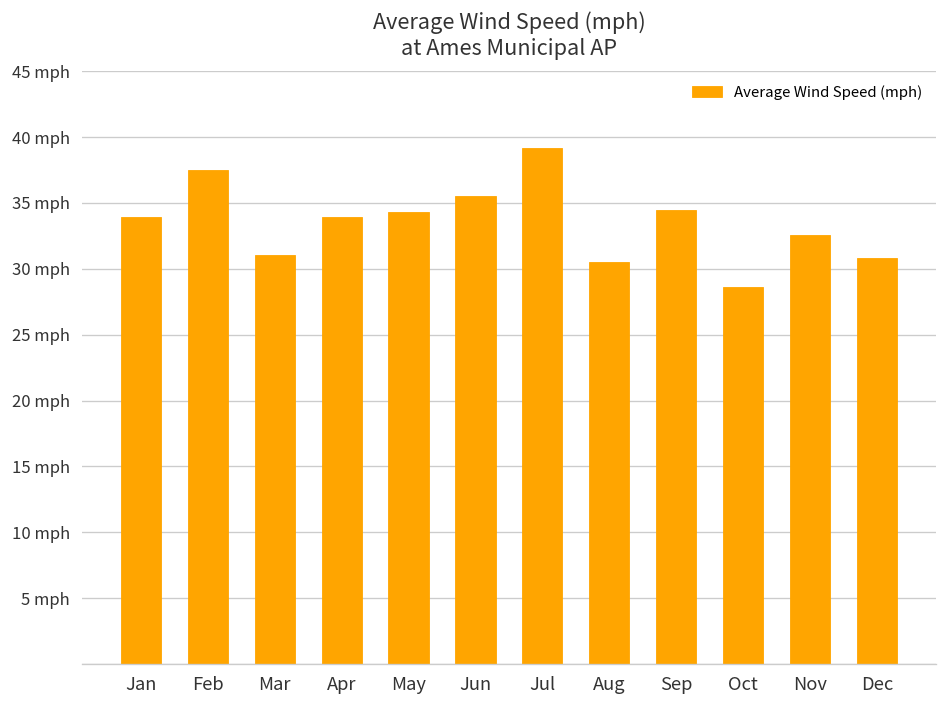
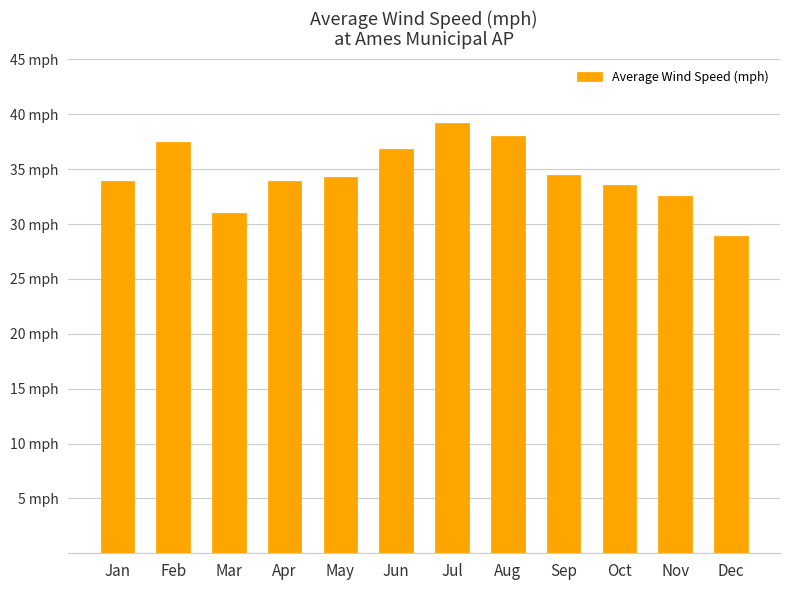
Jun: 35.5 mph -> 36.8 mph
Aug: 30.5 mph -> 38.0 mph
Oct: 28.6 mph -> 33.5 mph
Dec: 30.8 mph -> 28.9 mph
